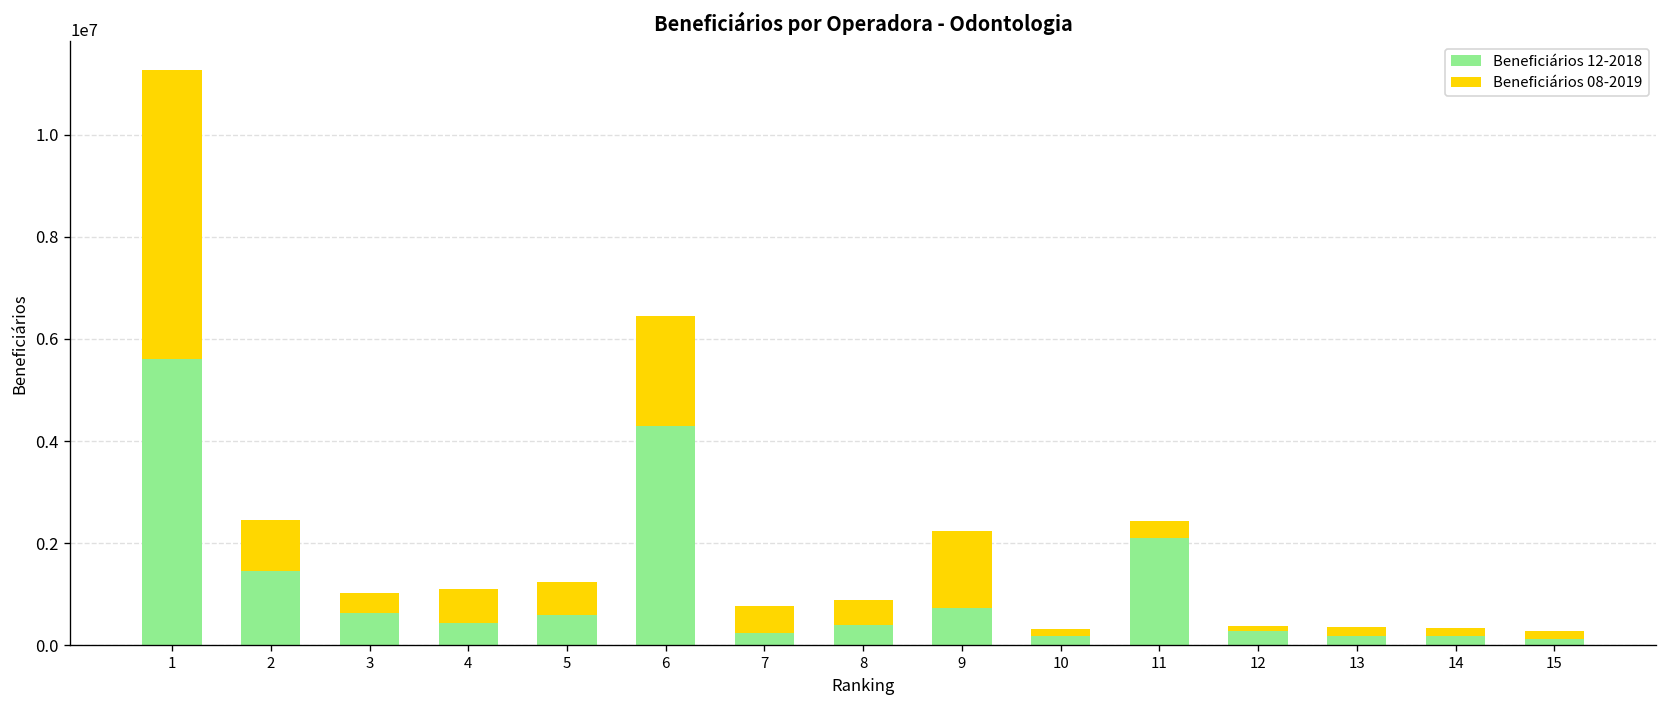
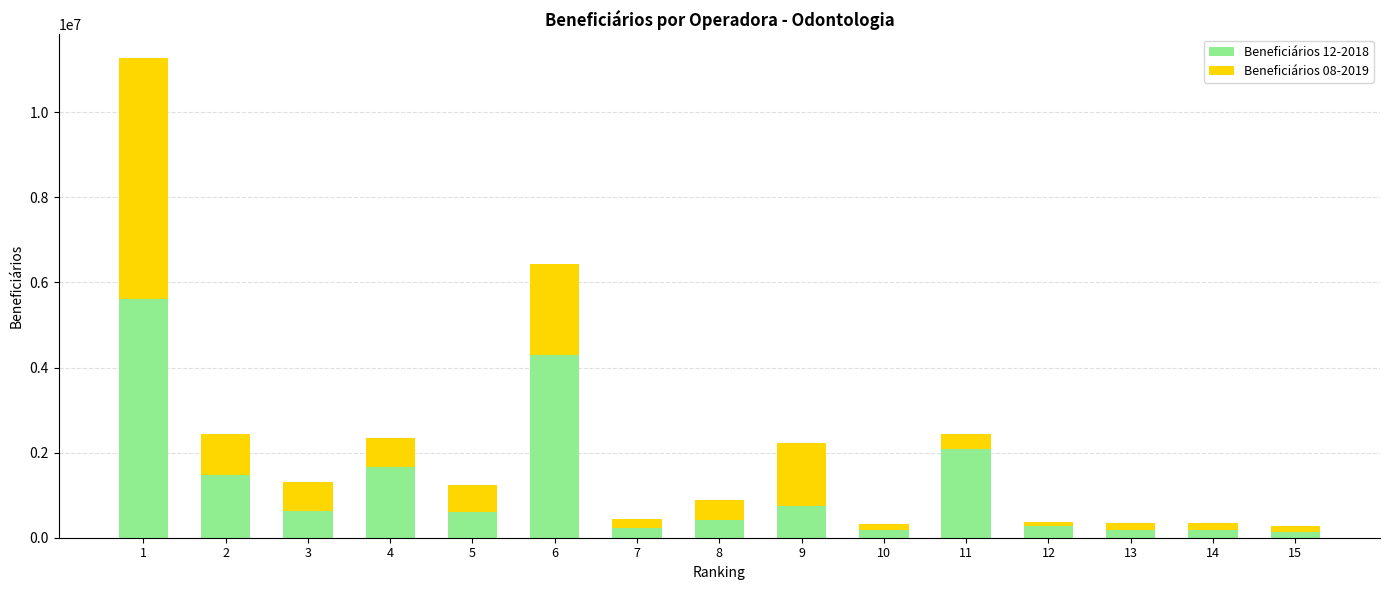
Beneficiários 08-2019, 3: 400000 -> 700000
Beneficiários 12-2018, 4: 400000 -> 1700000
Beneficiários 08-2019, 7: 500000 -> 200000
